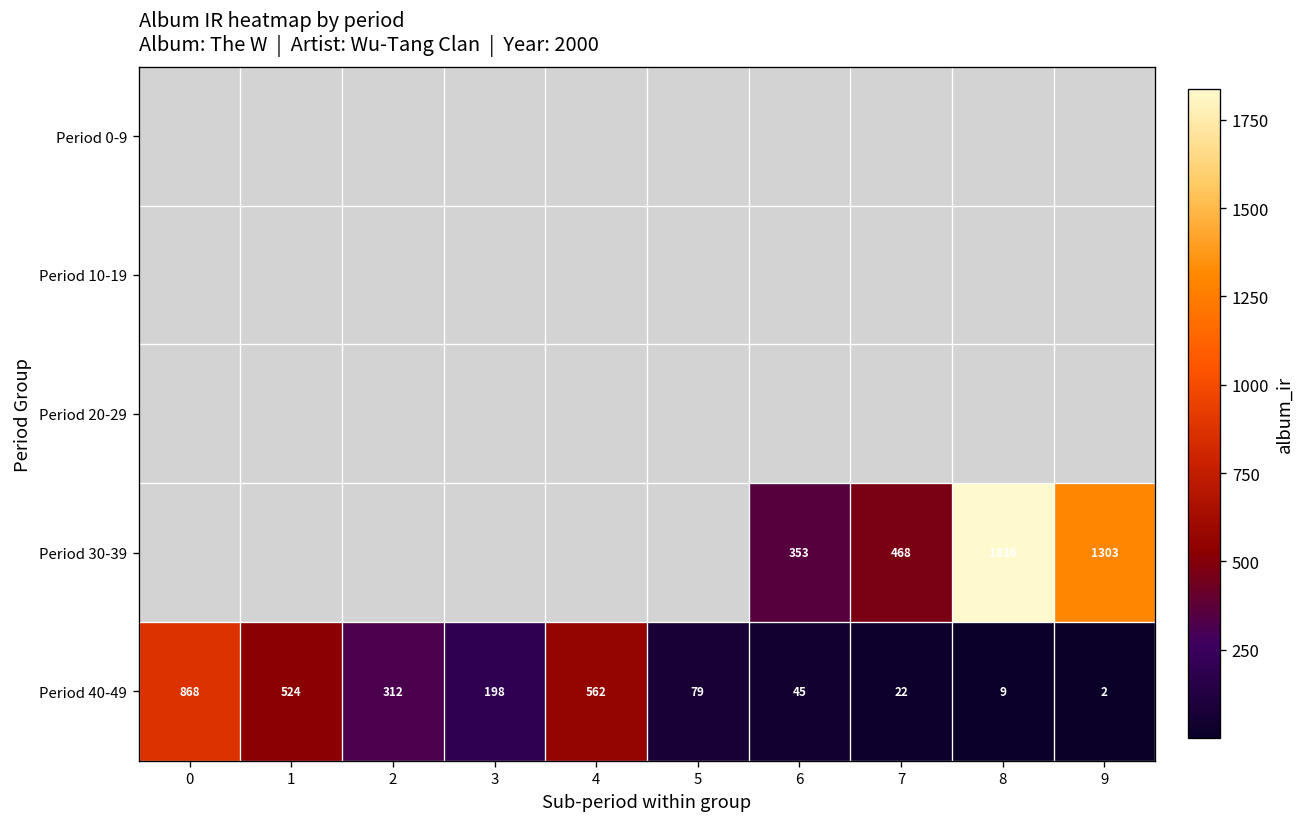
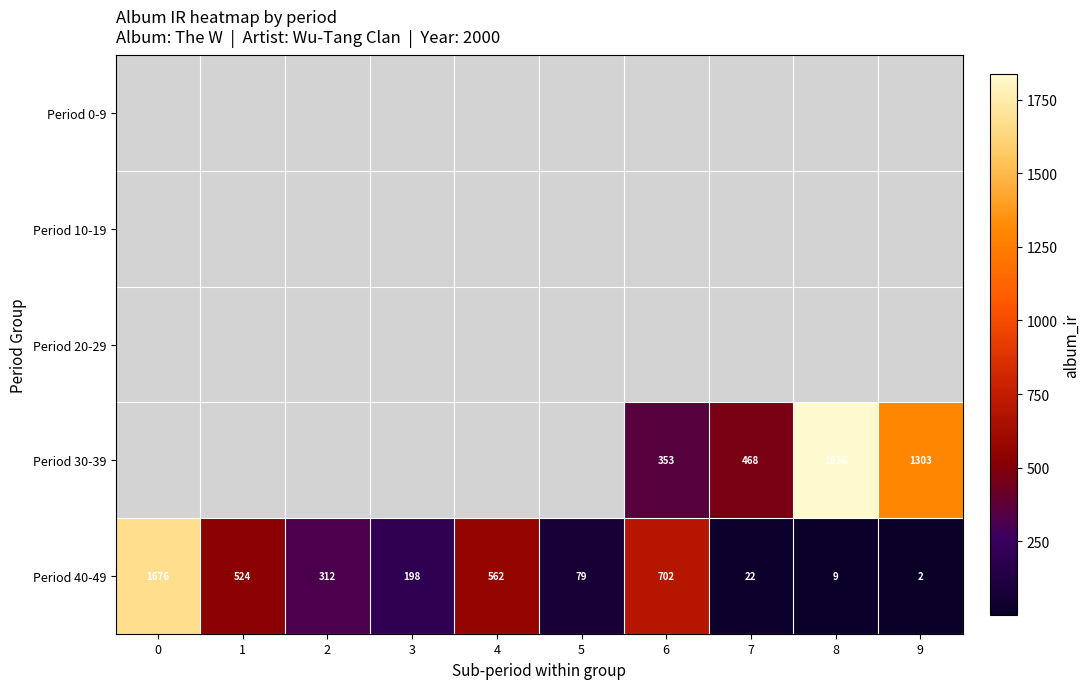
Period 40-49, 0: 868 -> 1676
Period 40-49, 6: 45 -> 702
